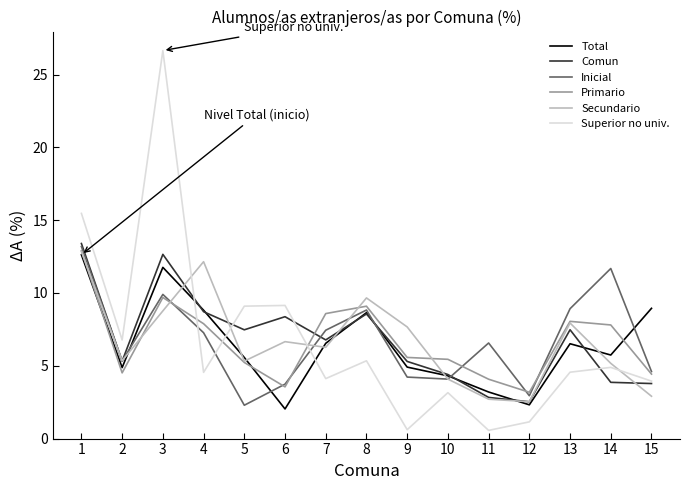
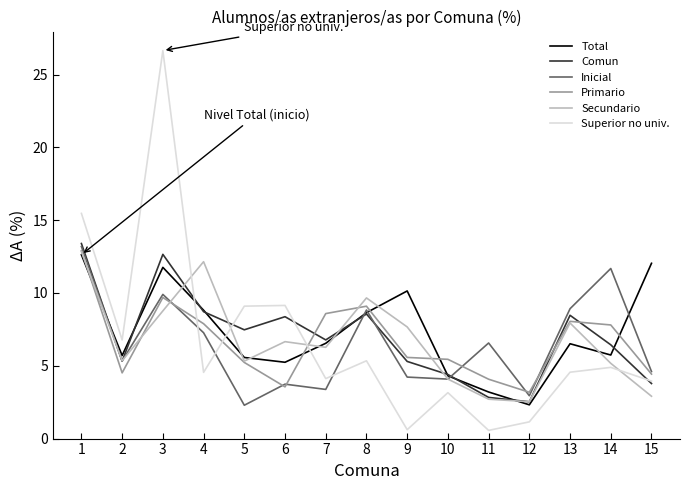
Total, 2: 4.9 -> 5.7
Total, 6: 2.0 -> 5.2
Inicial, 7: 7.4 -> 3.4
Total, 9: 4.9 -> 10.1
Comun, 13: 7.5 -> 8.5
Comun, 14: 3.9 -> 6.4
Total, 15: 8.9 -> 12.0
